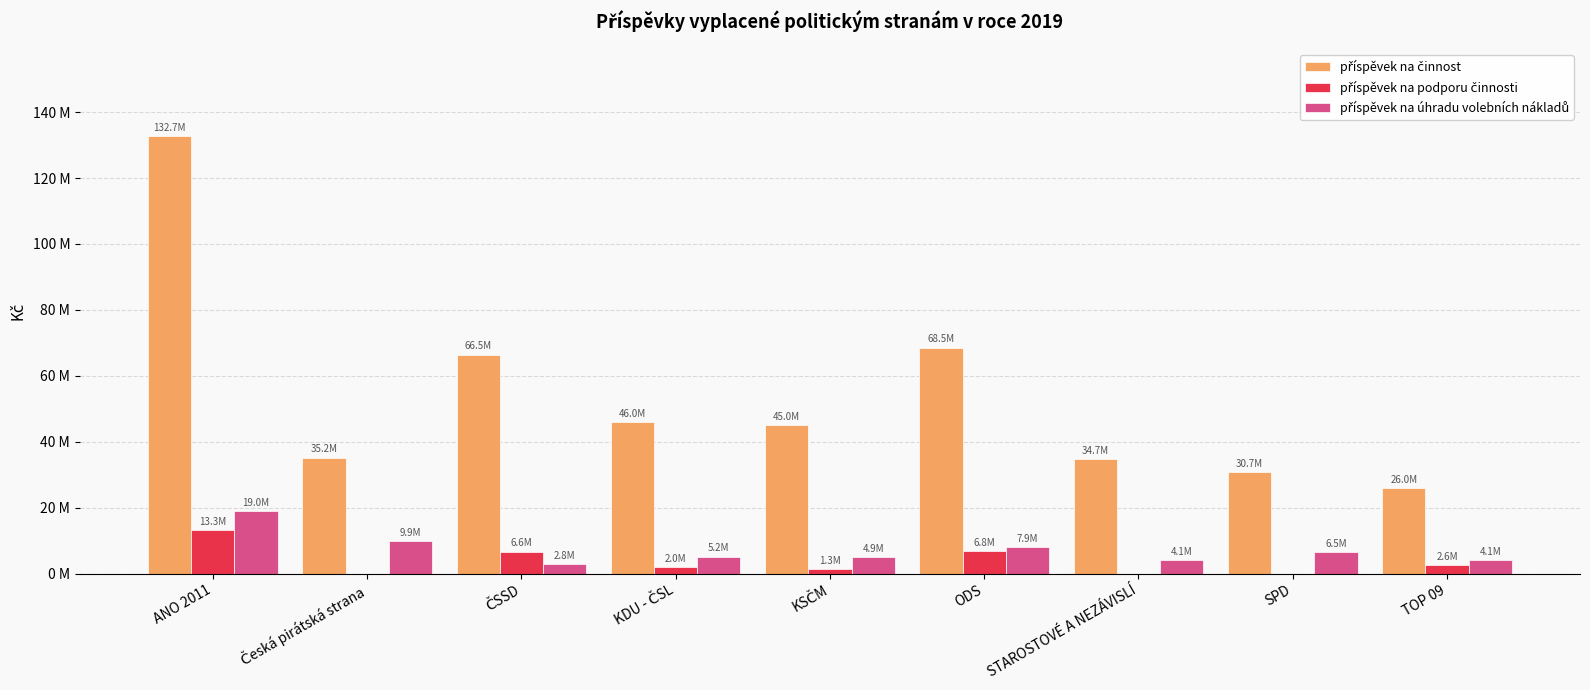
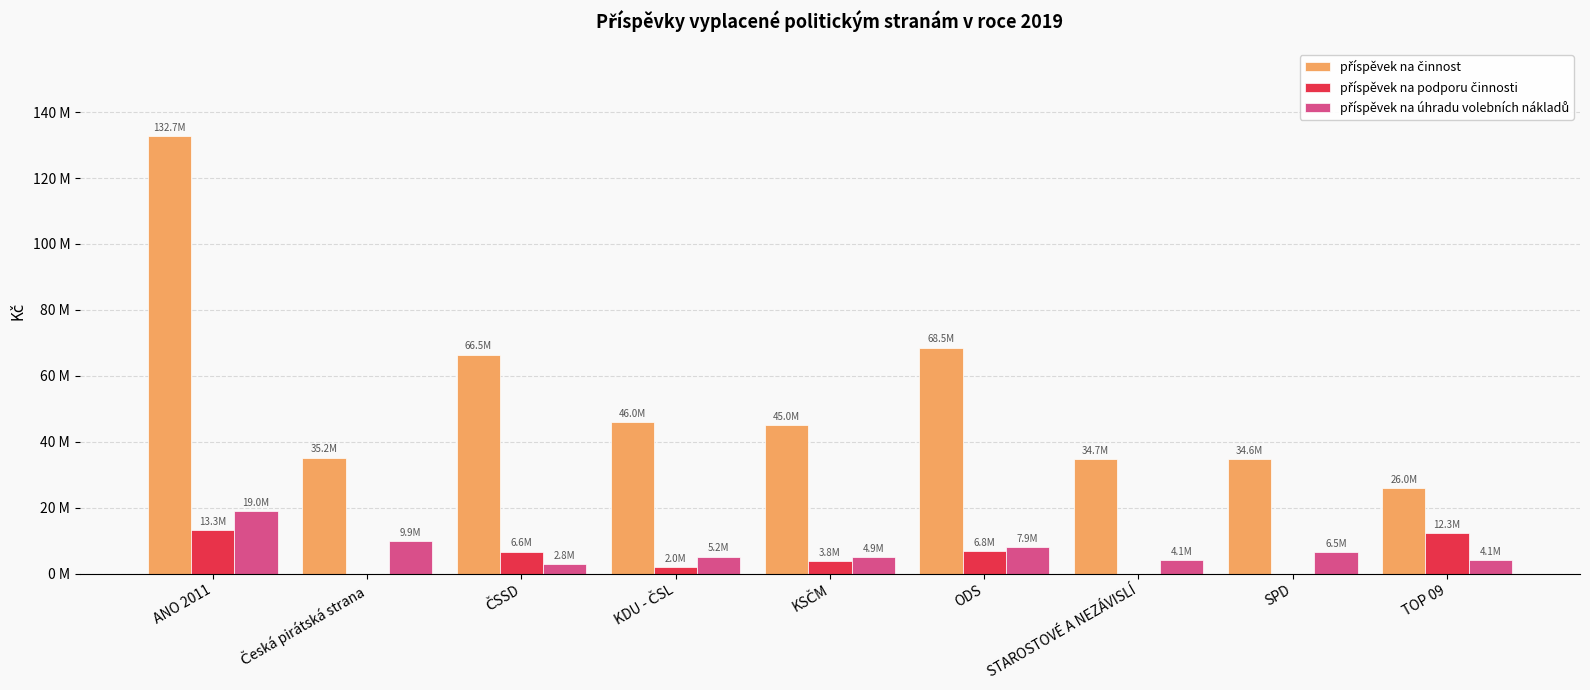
příspěvek na podporu činnosti, KSČM: 1.3M -> 3.8M
příspěvek na činnost, SPD: 30.7M -> 34.6M
příspěvek na podporu činnosti, TOP 09: 2.6M -> 12.3M
